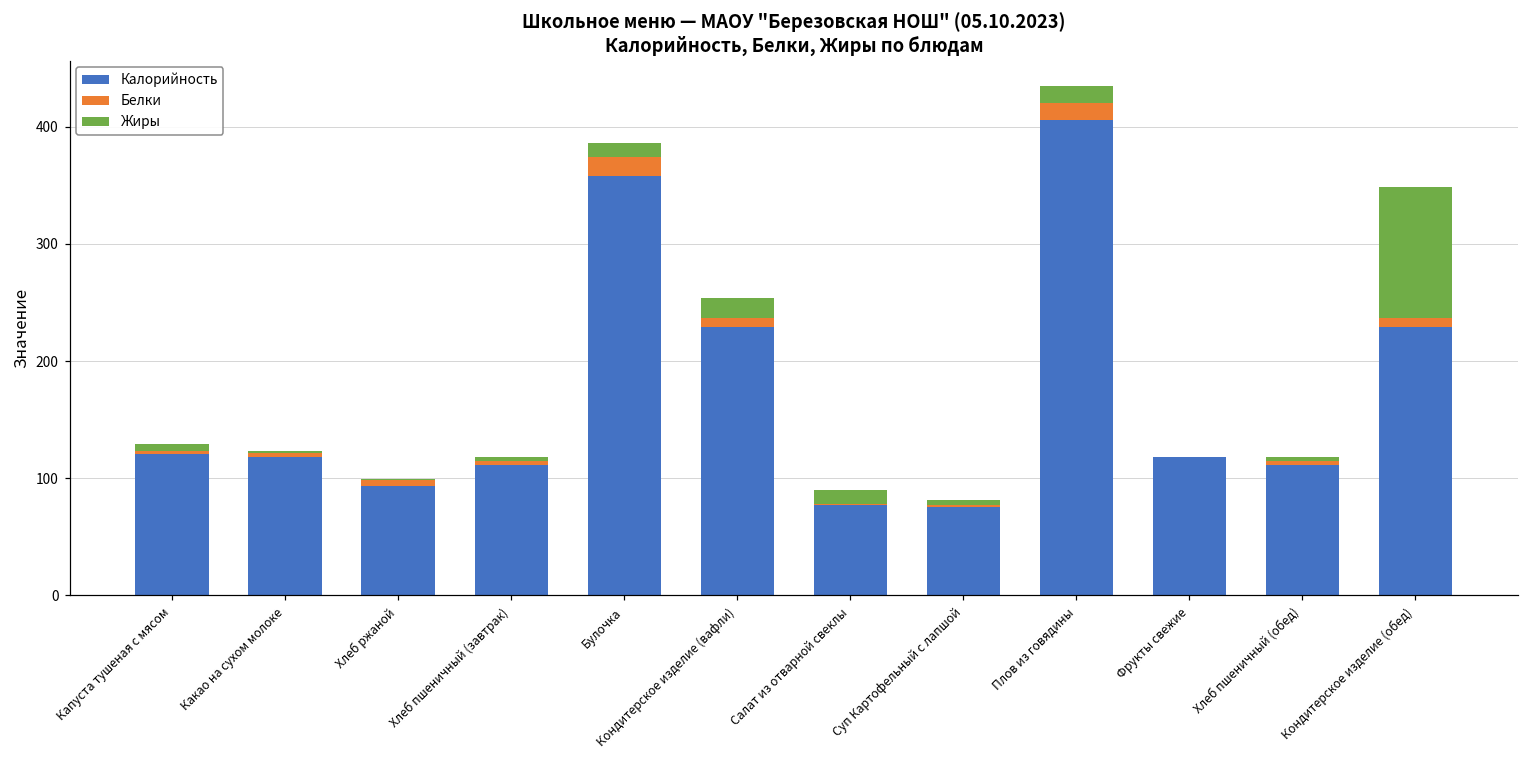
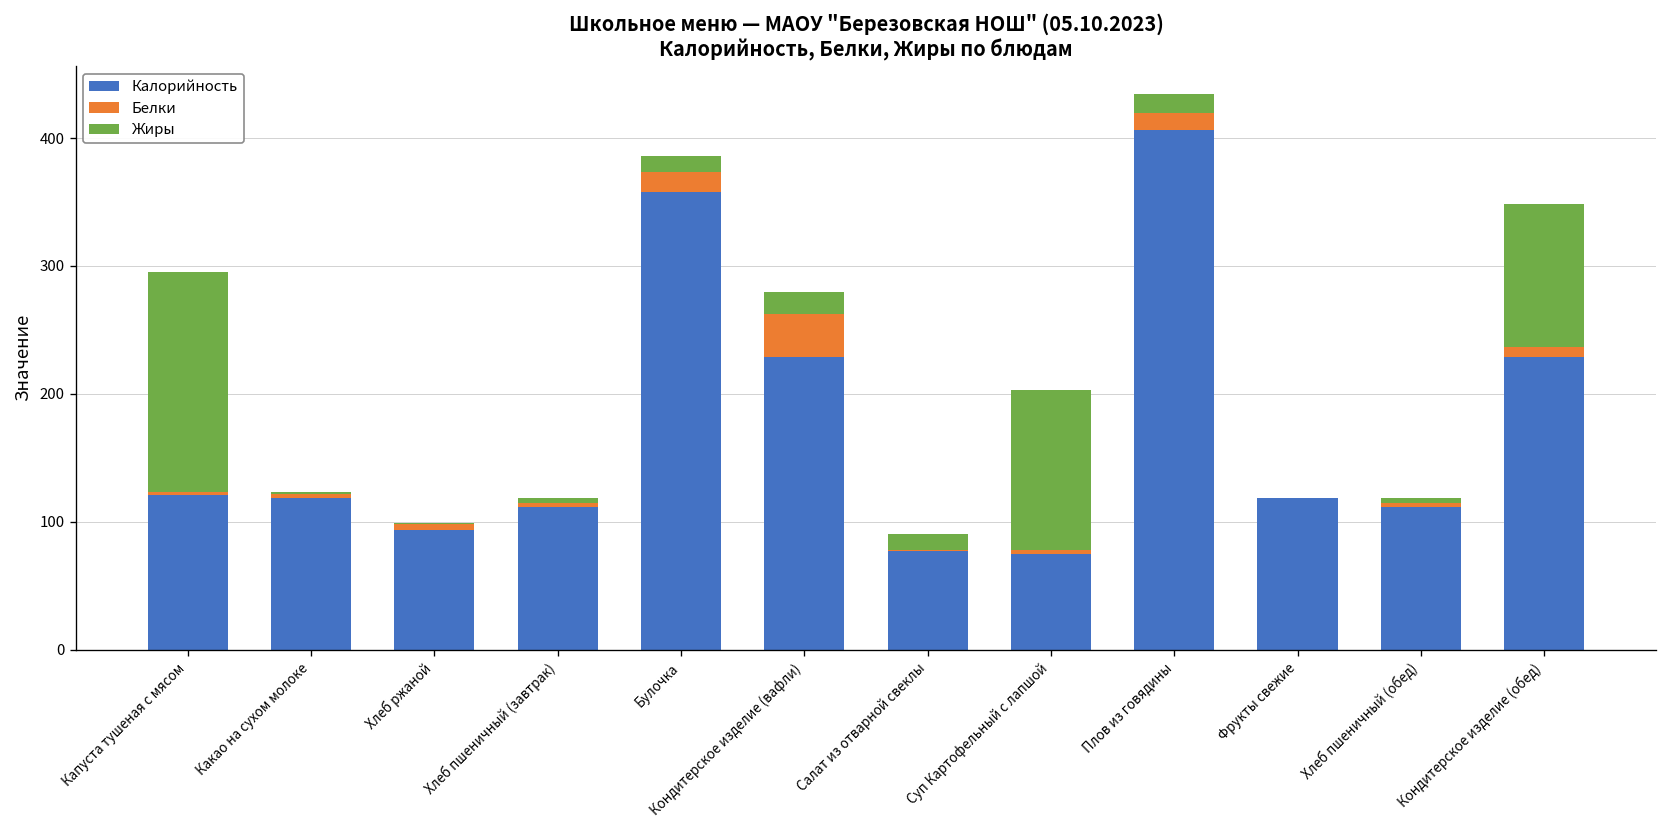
Жиры, Капуста тушеная с мясом: 6 -> 172
Белки, Кондитерское изделие (вафли): 7 -> 34
Жиры, Суп Картофельный с лапшой: 4 -> 125
